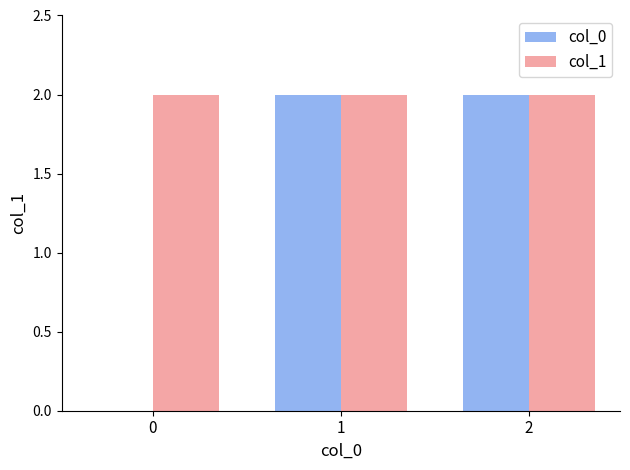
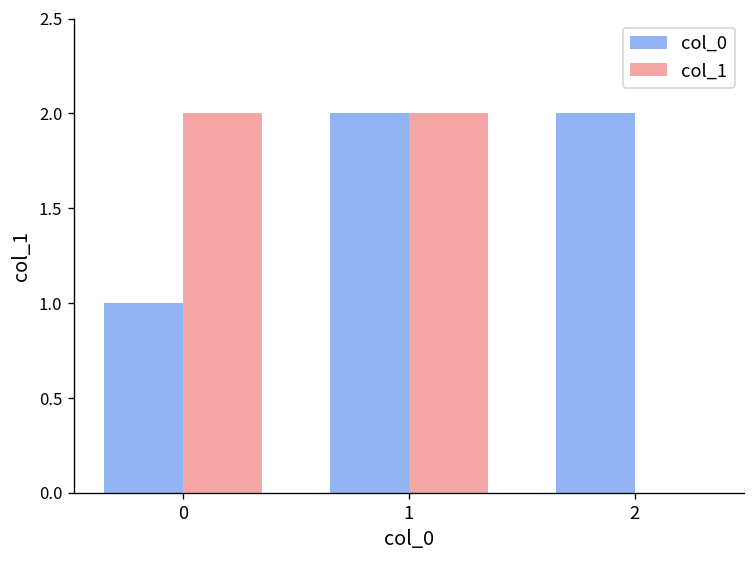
col_0, 0: 0 -> 1
col_1, 2: 2 -> 0
